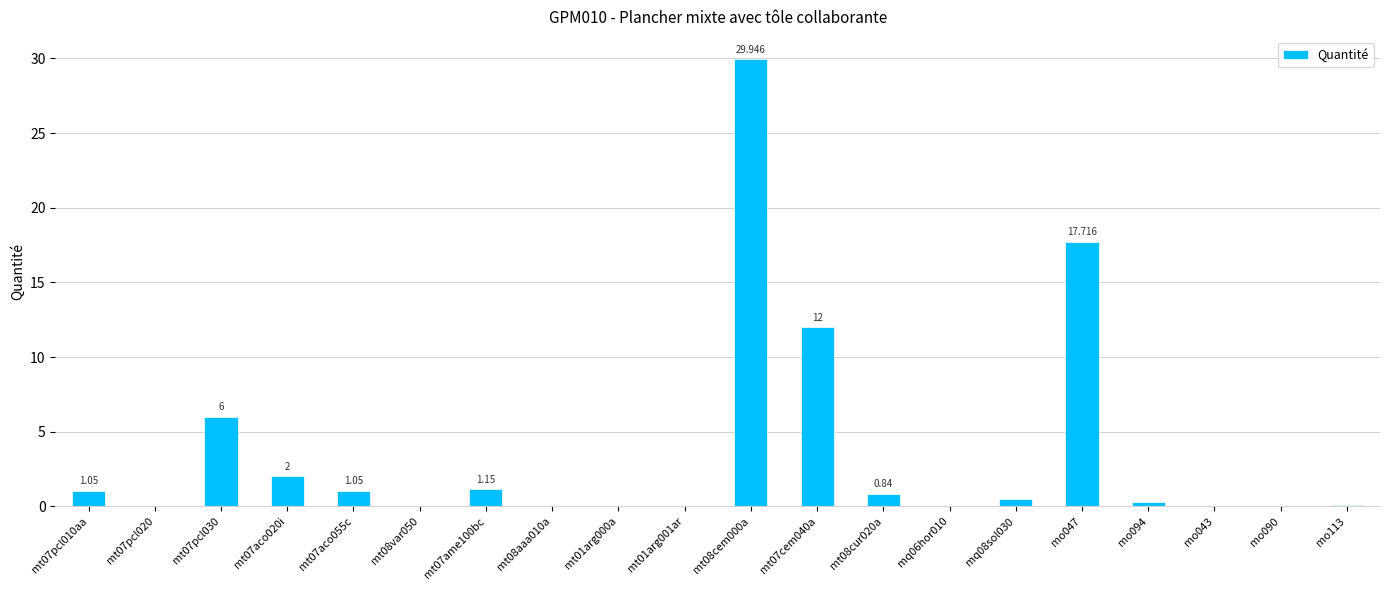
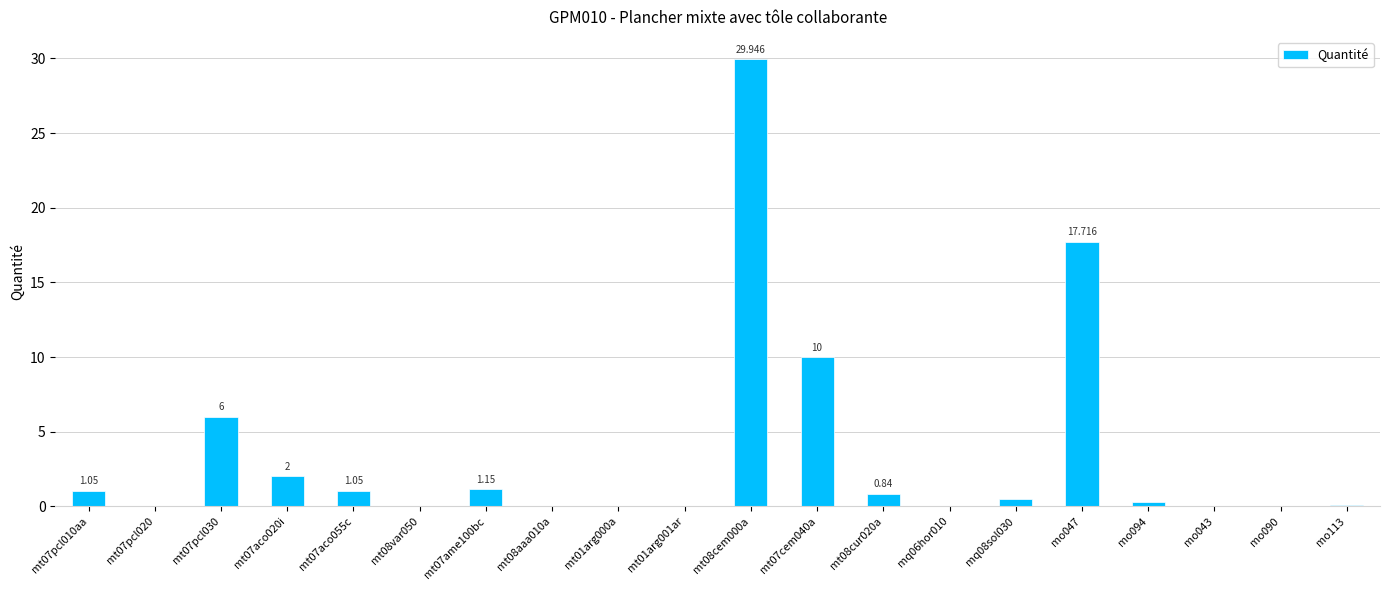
mt07cem040a: 12 -> 10
